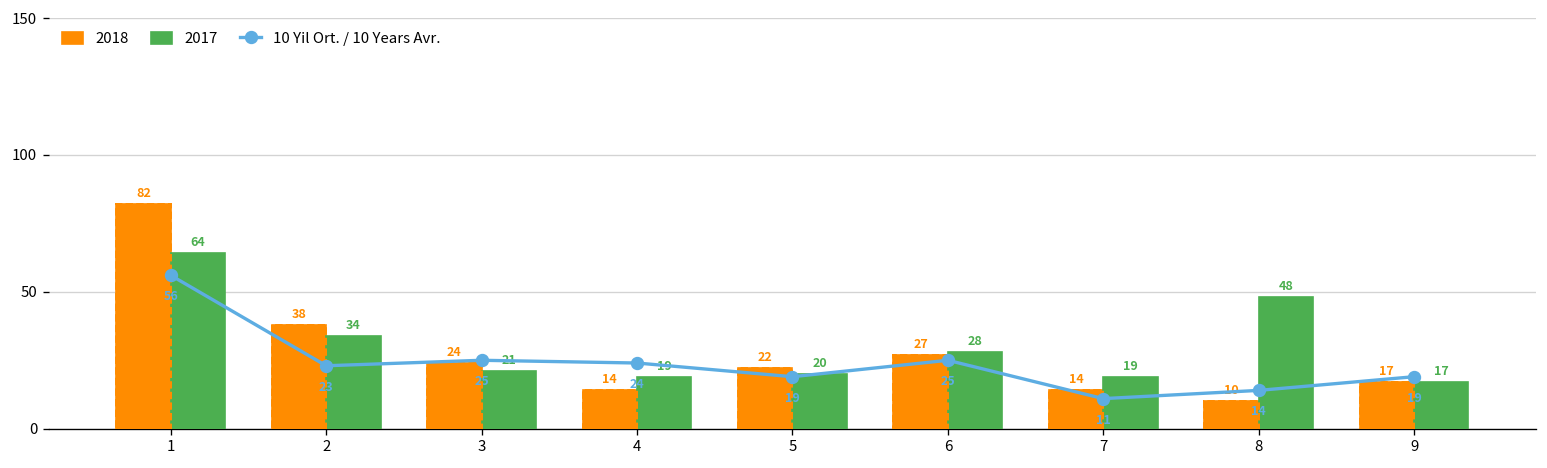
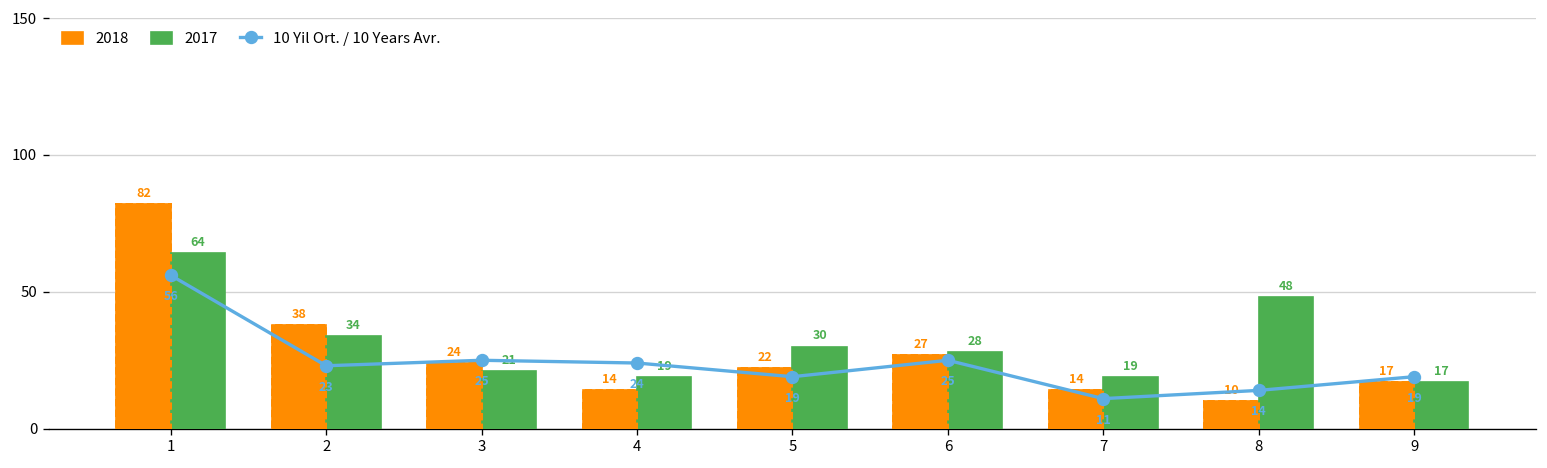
2017, 5: 20 -> 30
